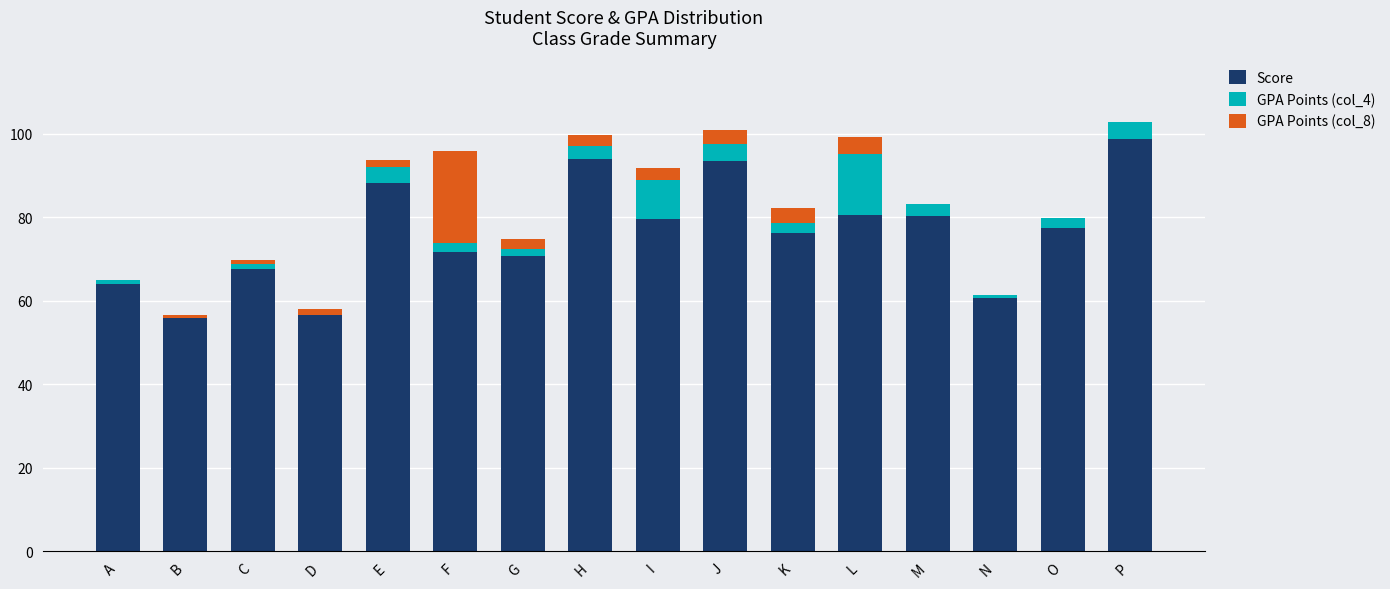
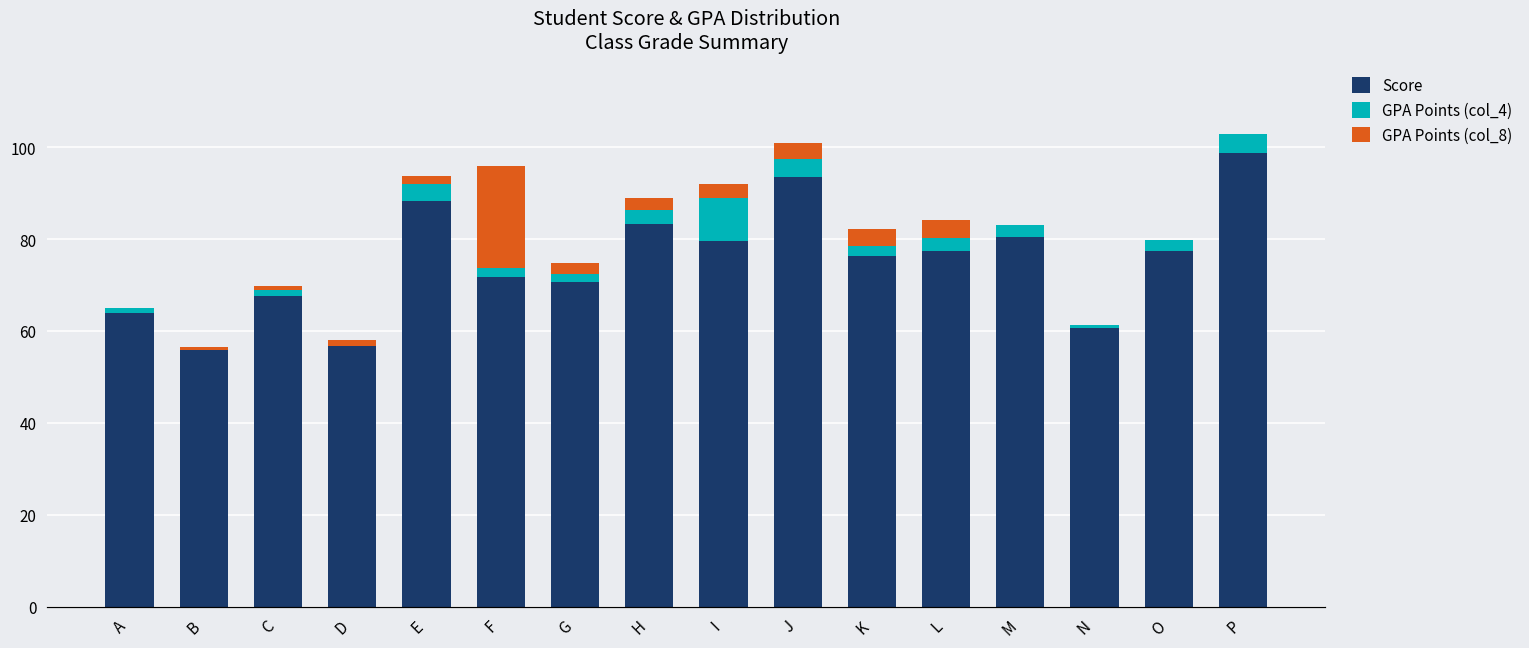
Score, H: 94 -> 83
Score, L: 81 -> 77
GPA Points (col_4), L: 15 -> 3
